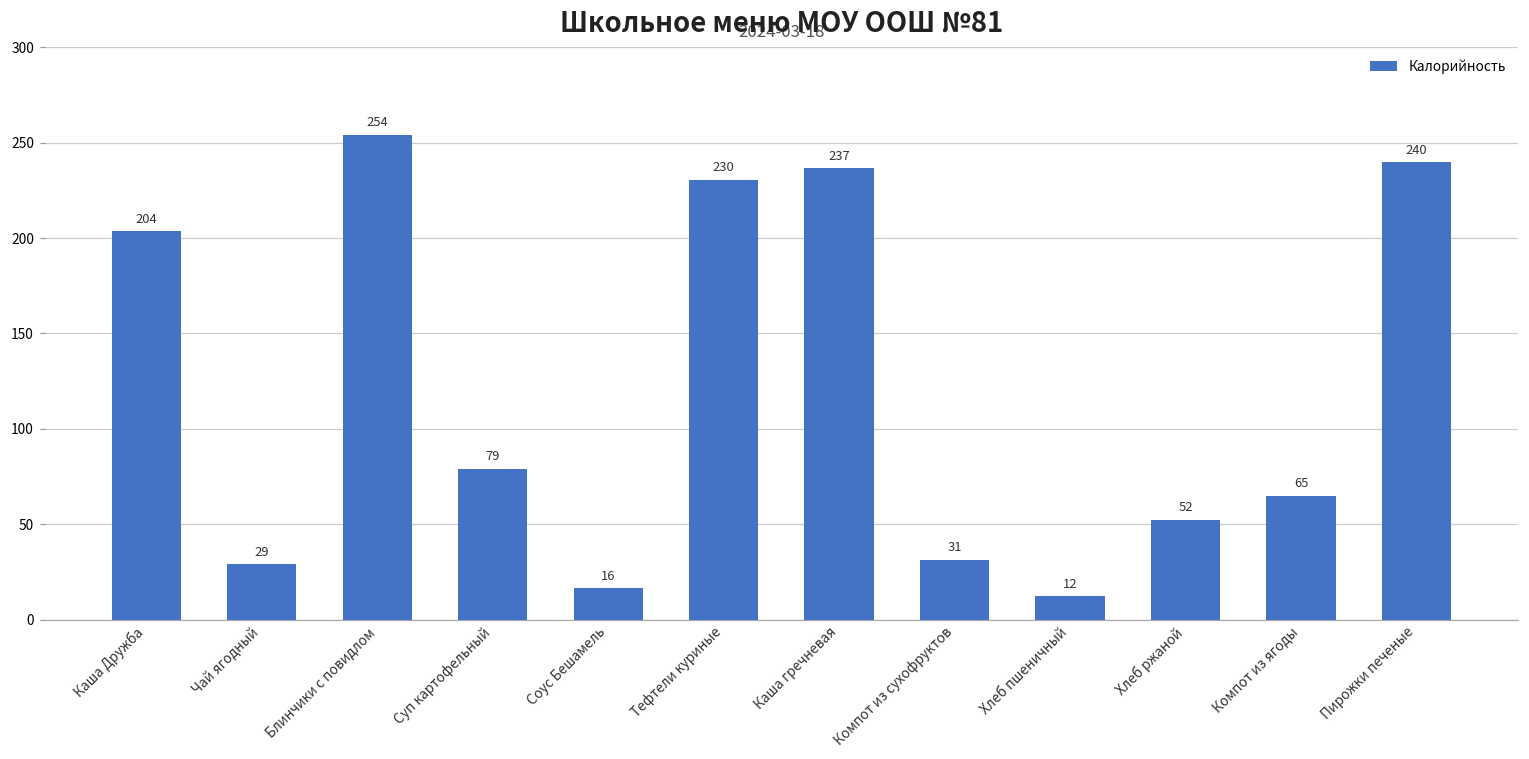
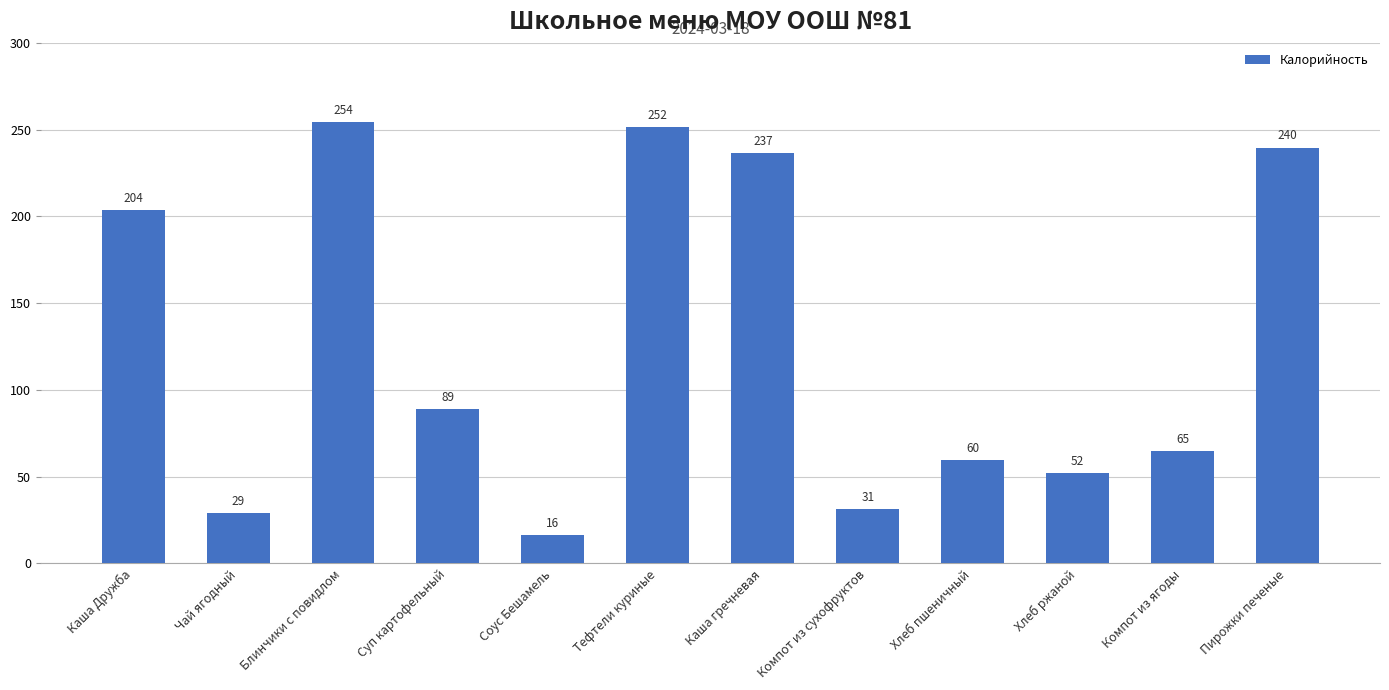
Суп картофельный: 79 -> 89
Тефтели куриные: 230 -> 252
Хлеб пшеничный: 12 -> 60
